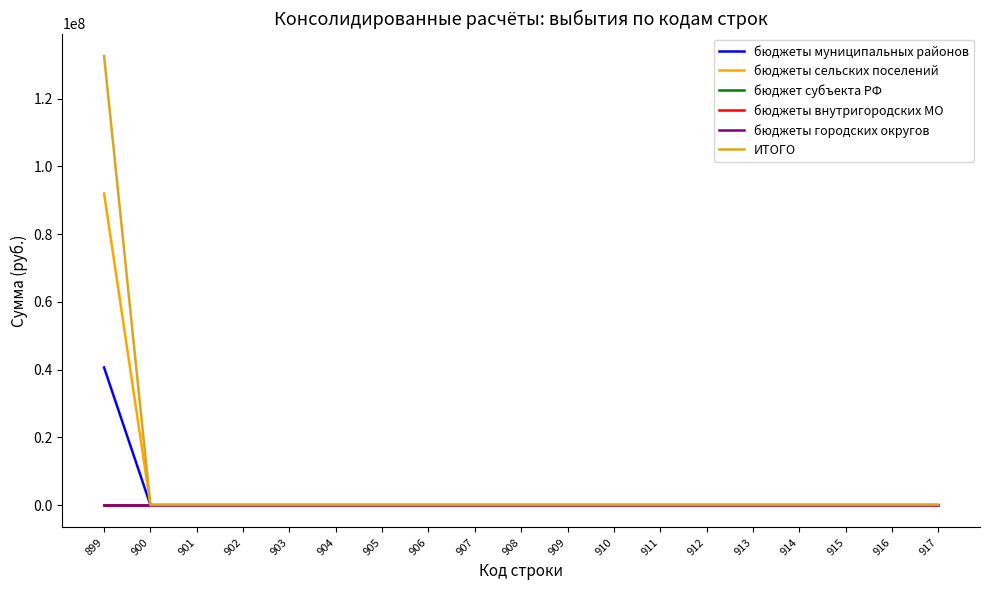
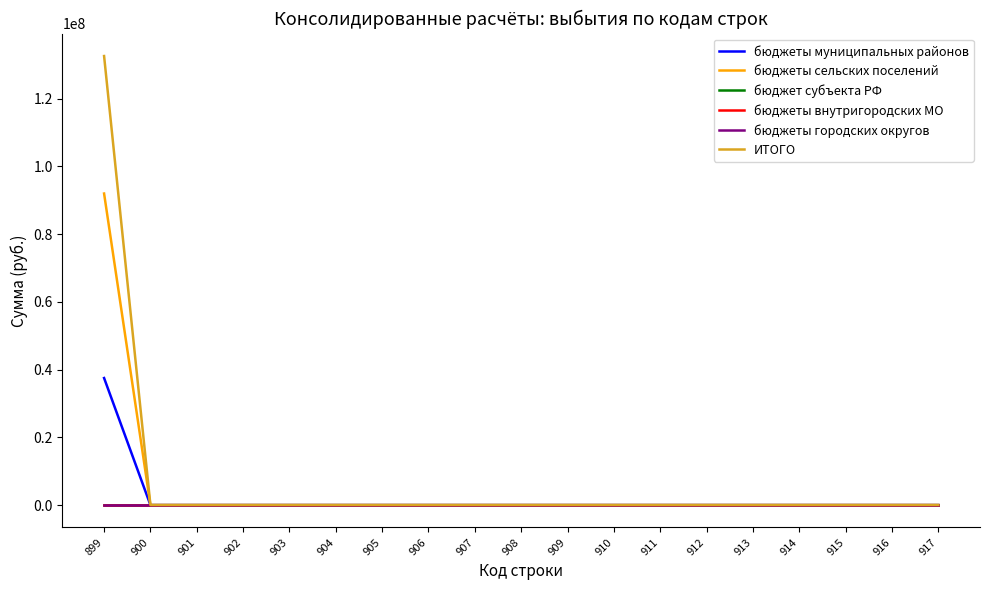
бюджеты муниципальных районов, 899: 41000000 -> 38000000
